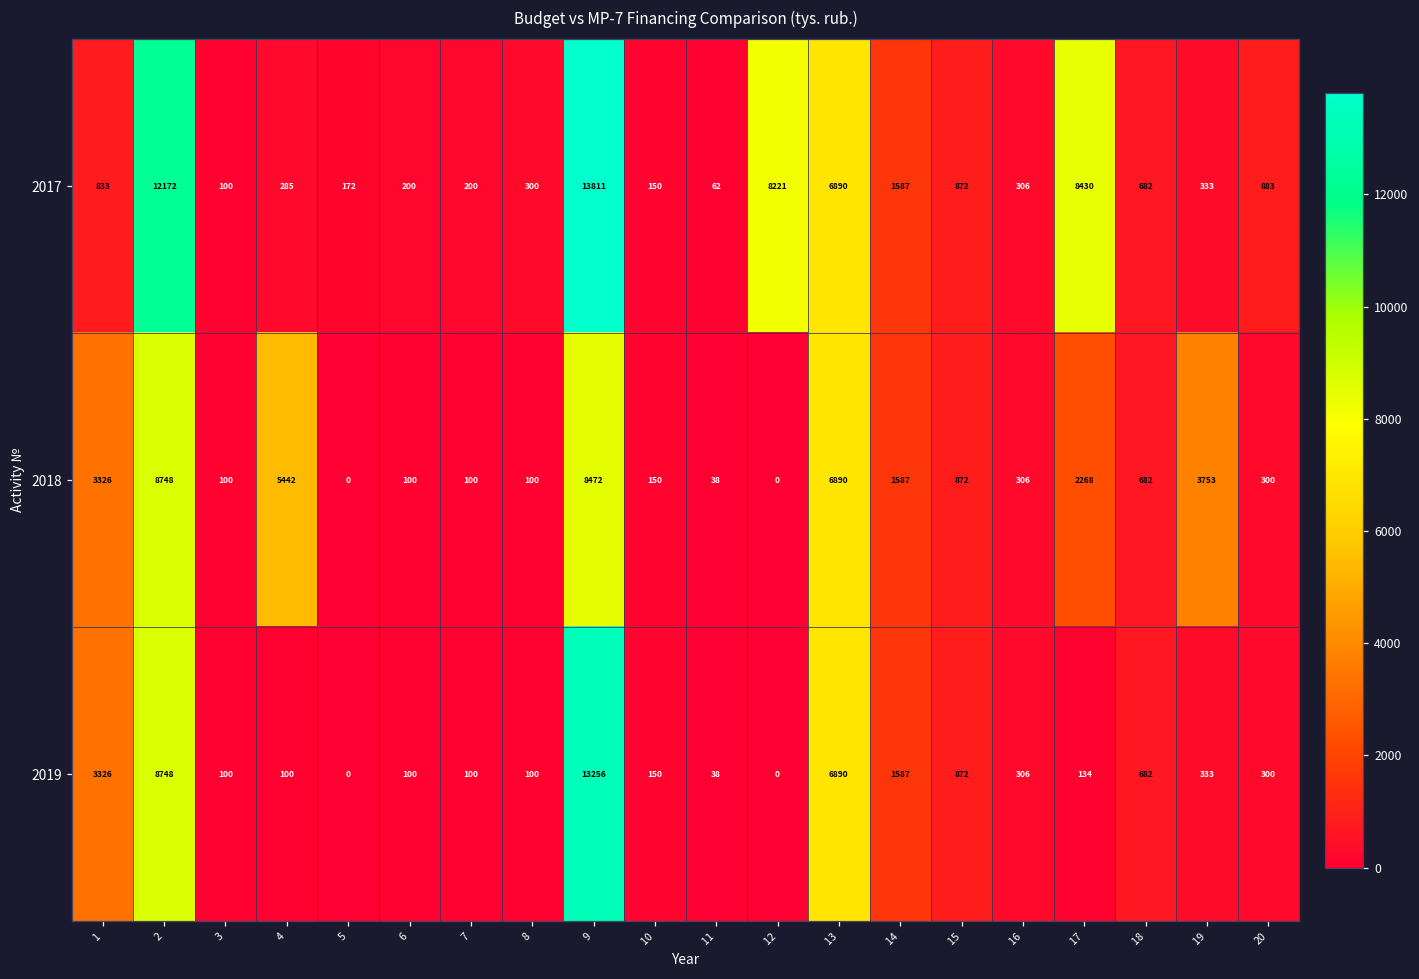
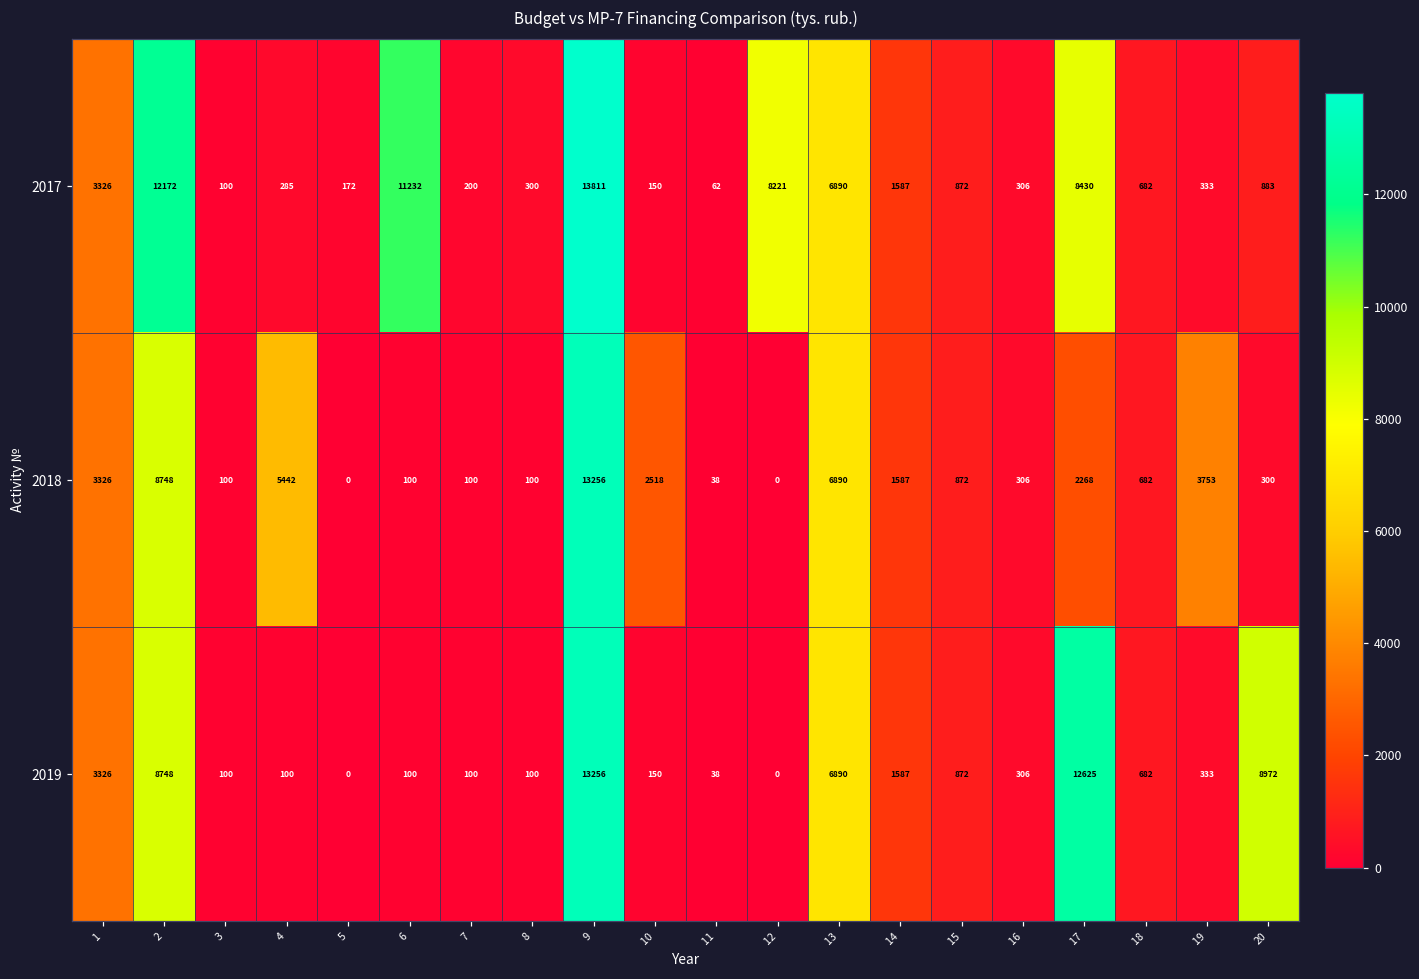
2017, 1: 833 -> 3326
2017, 6: 200 -> 11232
2018, 9: 8472 -> 13256
2018, 10: 150 -> 2518
2019, 17: 134 -> 12625
2019, 20: 300 -> 8972
